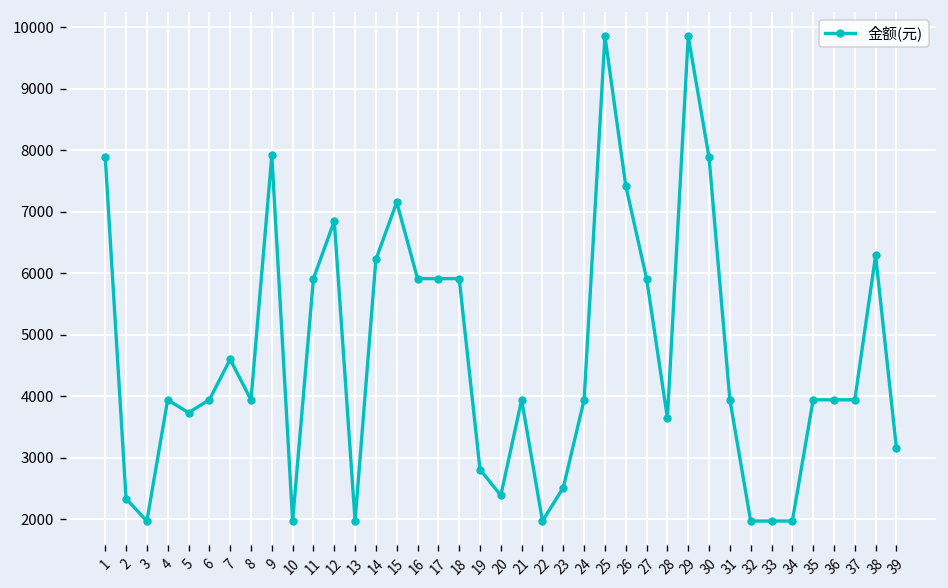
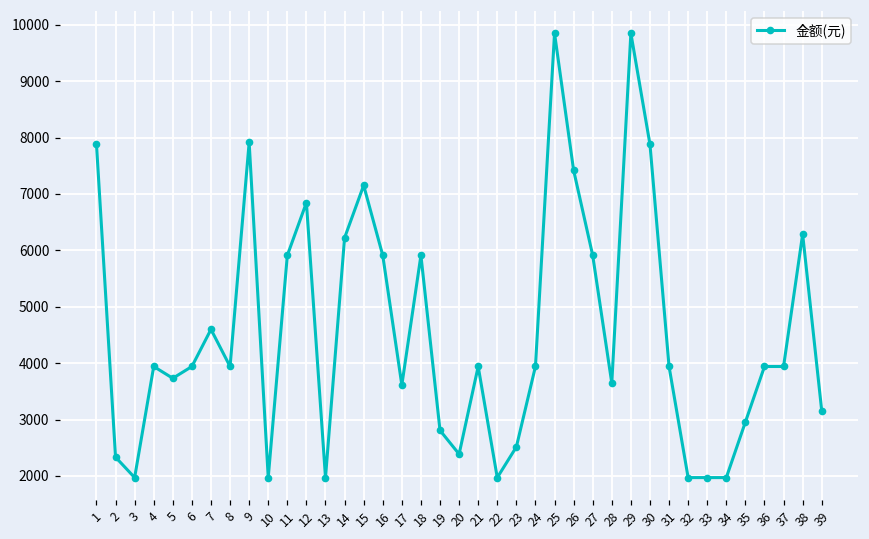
17: 5900 -> 3600
35: 3900 -> 3000
